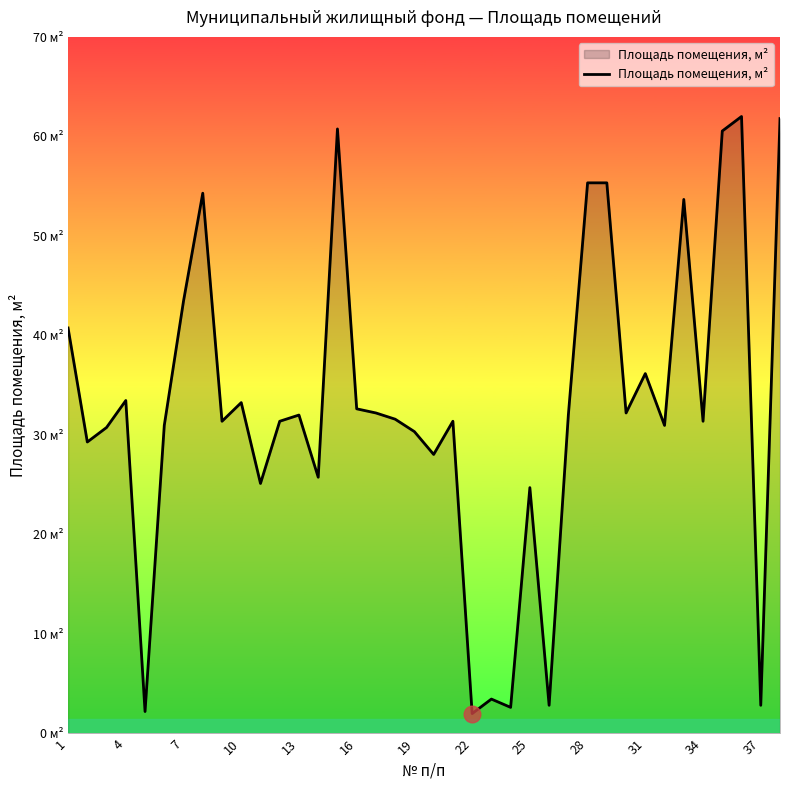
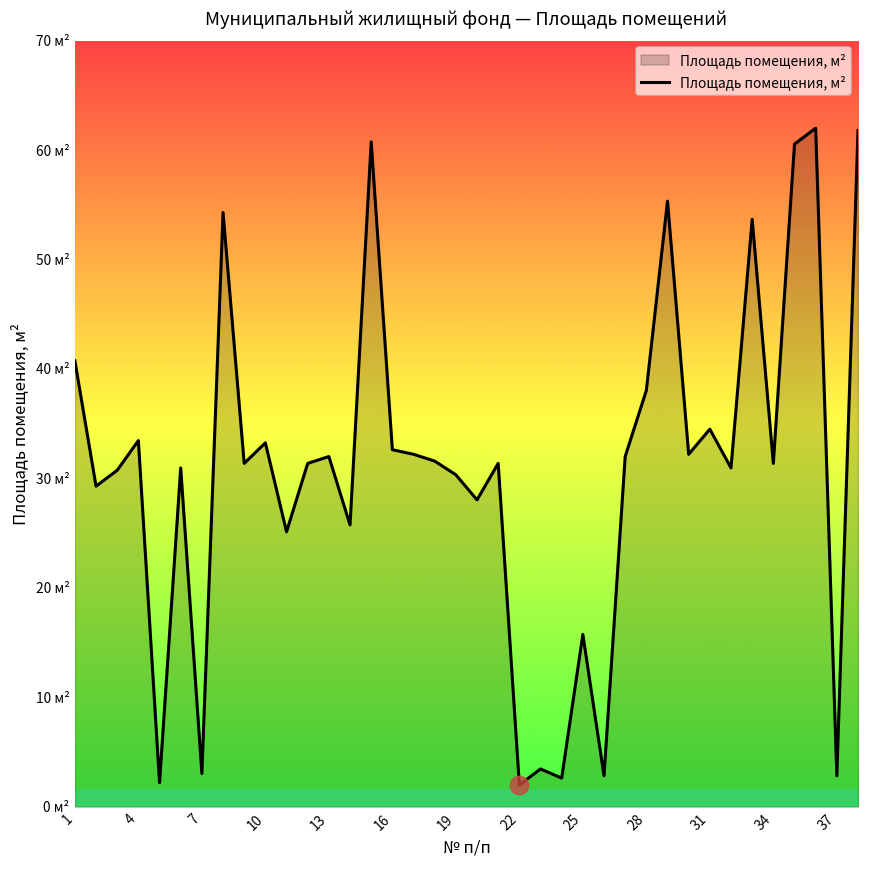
Площадь помещения, м², 7: 43 м² -> 3 м²
Площадь помещения, м², 25: 25 м² -> 16 м²
Площадь помещения, м², 28: 55 м² -> 38 м²
Площадь помещения, м², 31: 36 м² -> 35 м²
